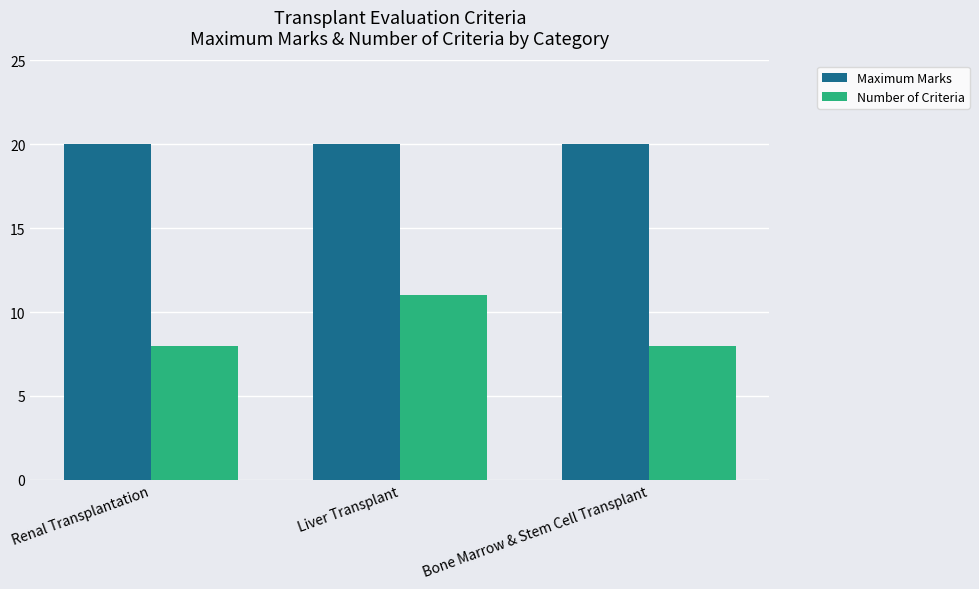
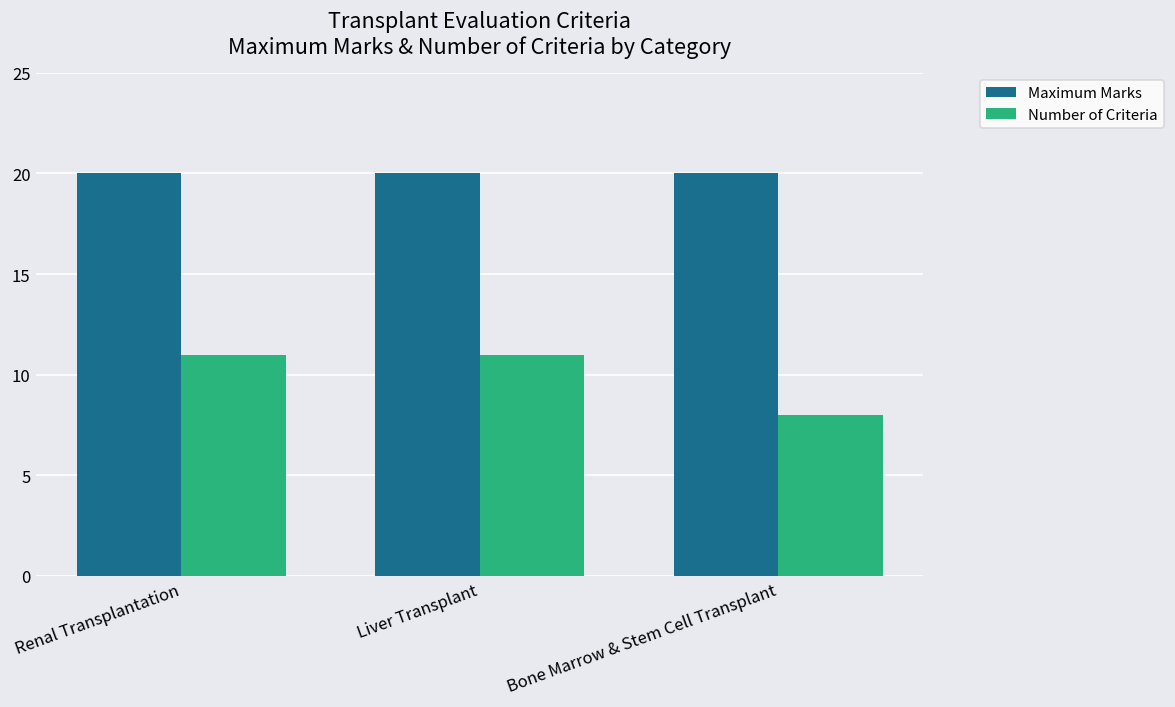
Number of Criteria, Renal Transplantation: 8 -> 11
